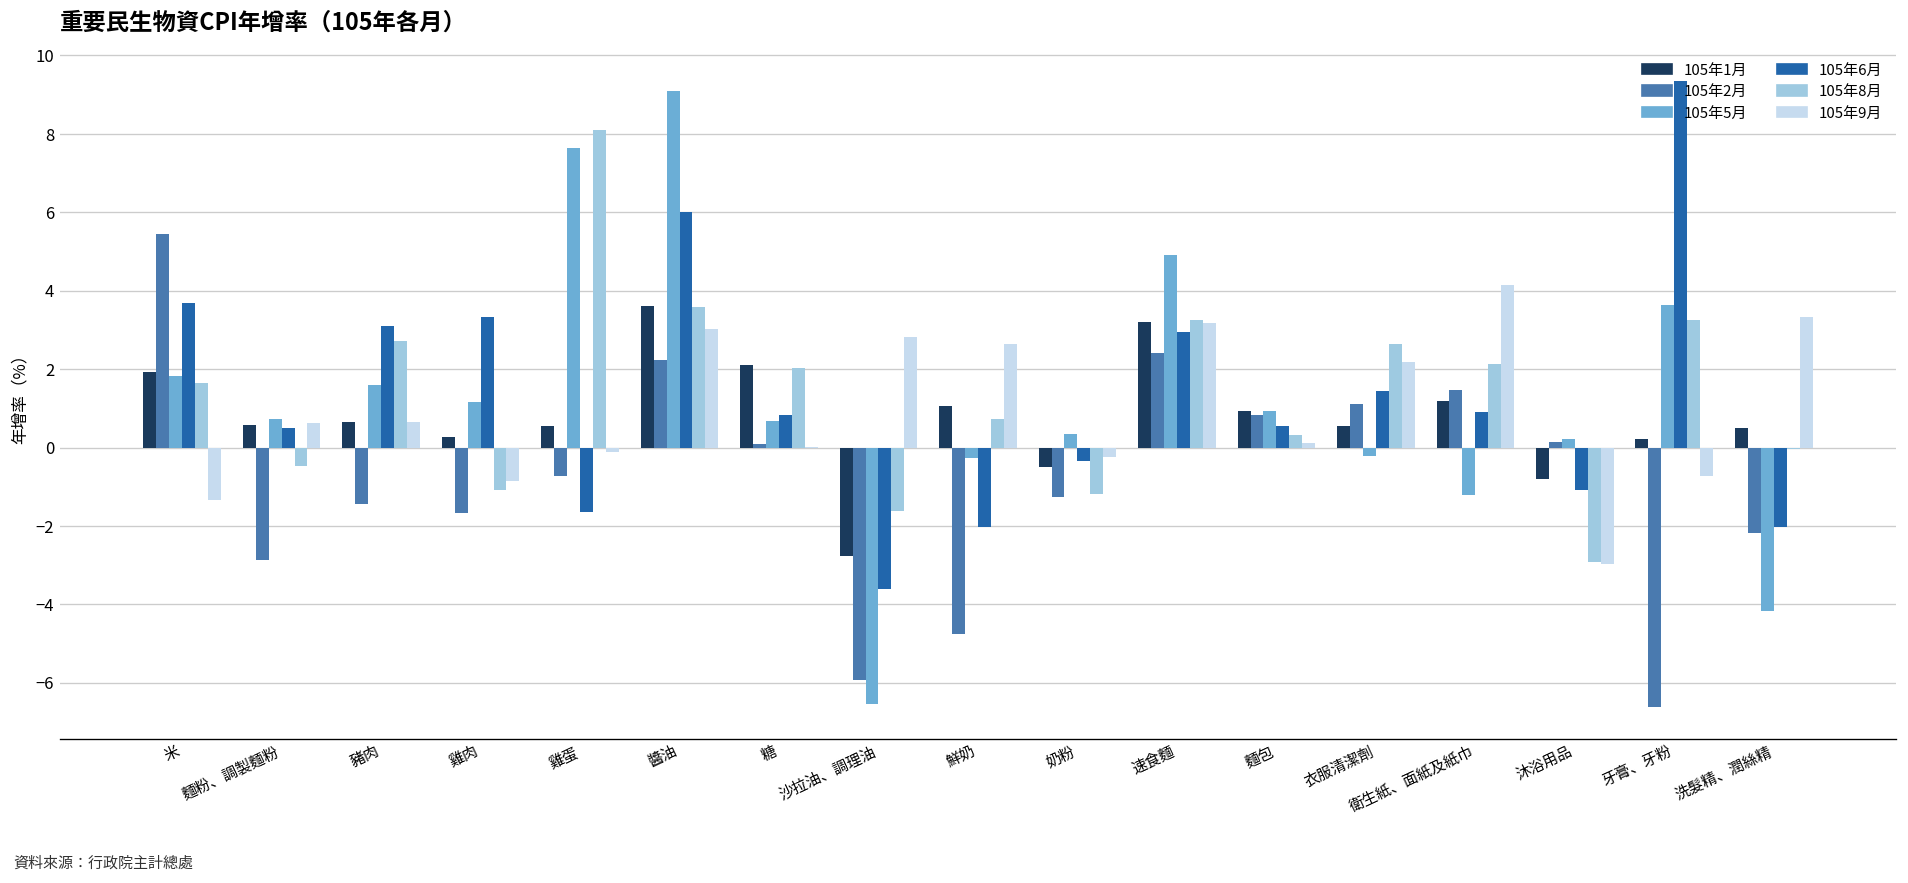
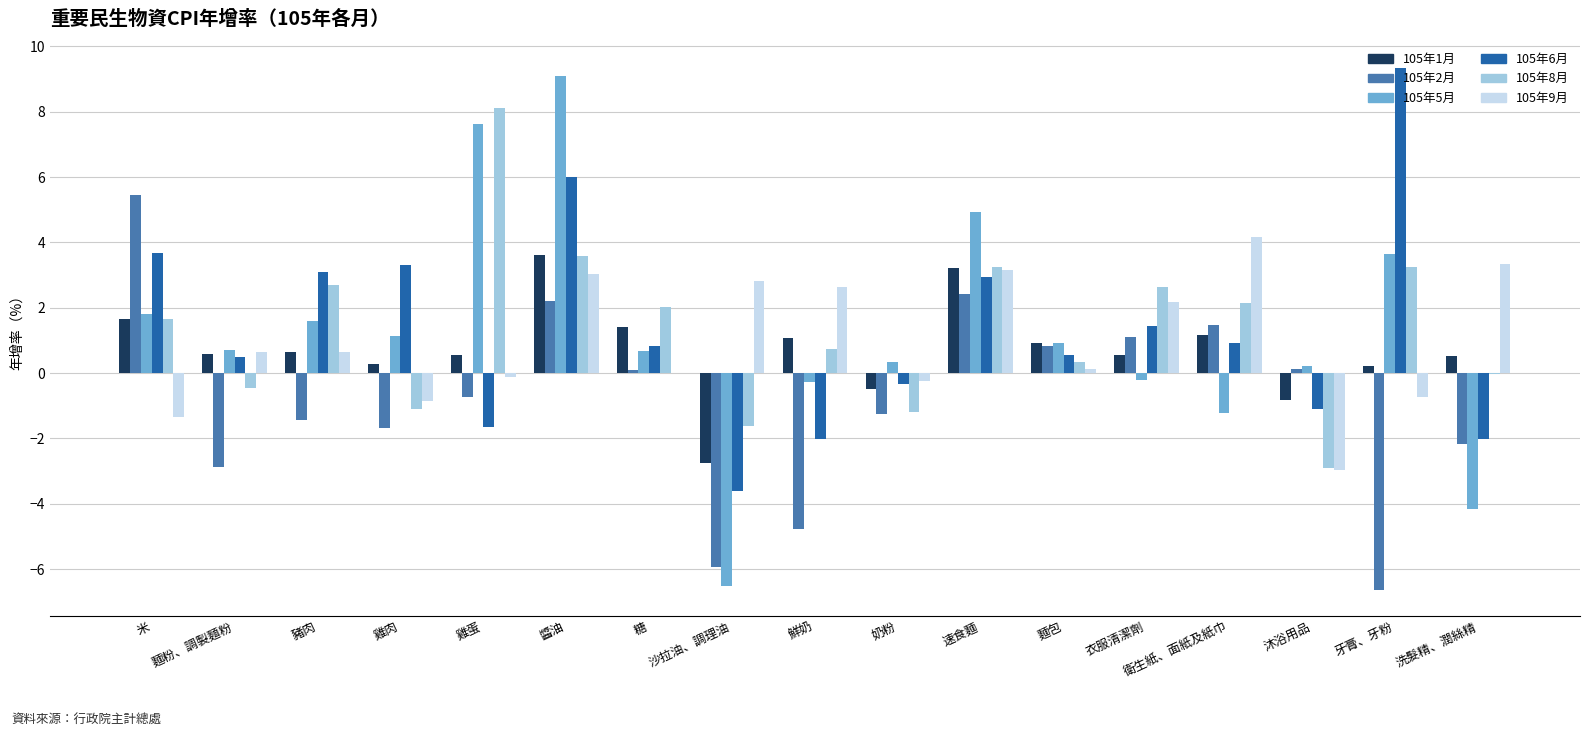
105年1月, 米: 1.9 -> 1.7
105年1月, 糖: 2.1 -> 1.4
